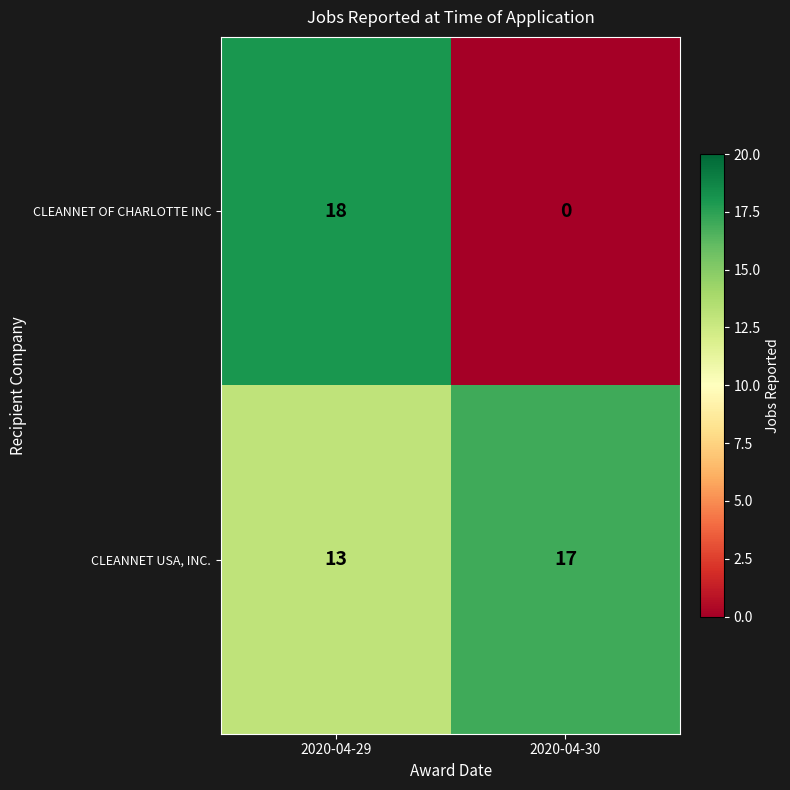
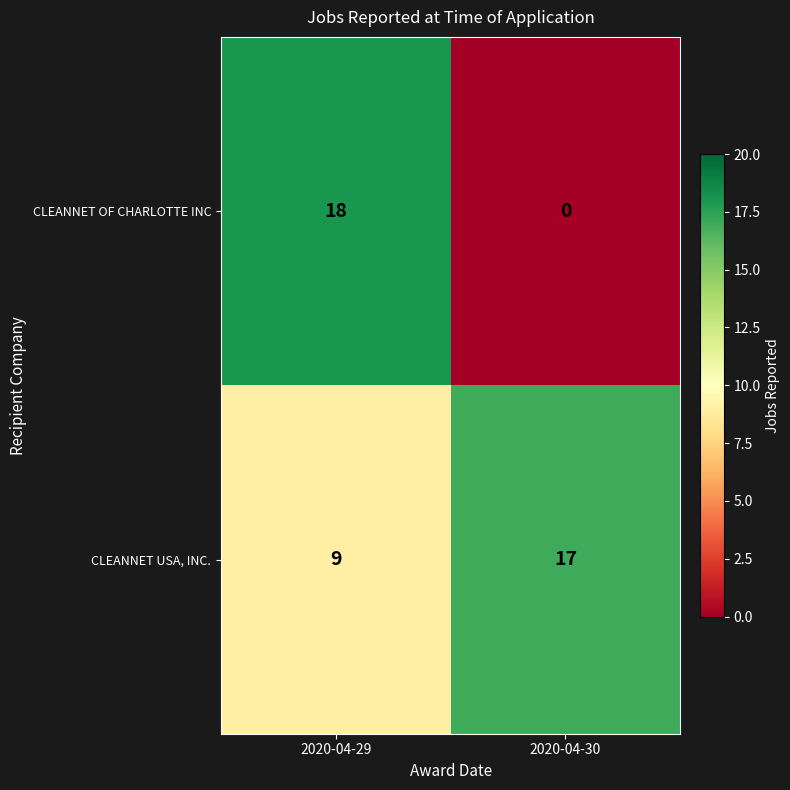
CLEANNET USA, INC., 2020-04-29: 13 -> 9
